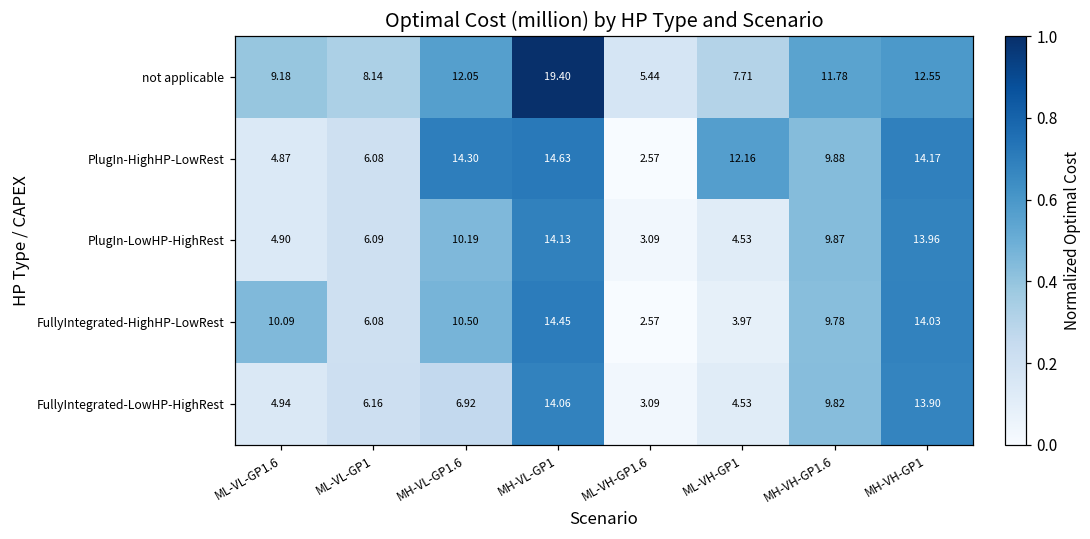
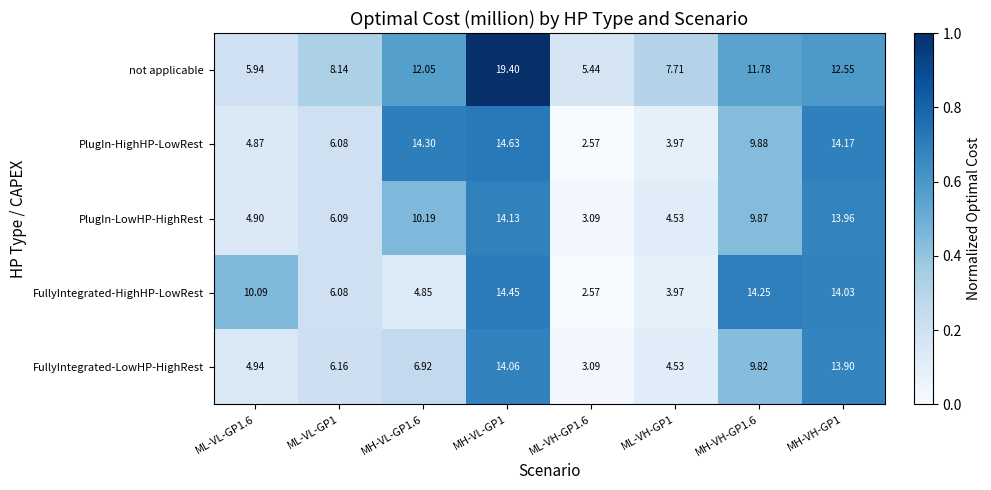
not applicable, ML-VL-GP1.6: 9.18 -> 5.94
PlugIn-HighHP-LowRest, ML-VH-GP1: 12.16 -> 3.97
FullyIntegrated-HighHP-LowRest, MH-VL-GP1.6: 10.50 -> 4.85
FullyIntegrated-HighHP-LowRest, MH-VH-GP1.6: 9.78 -> 14.25
